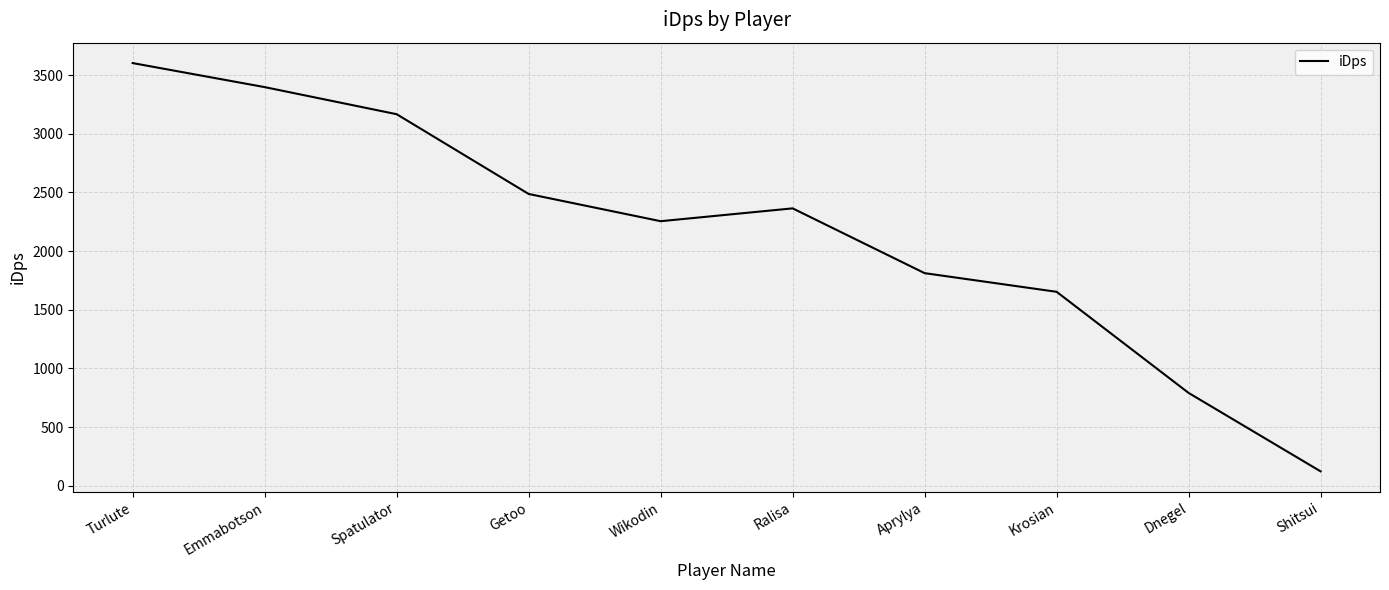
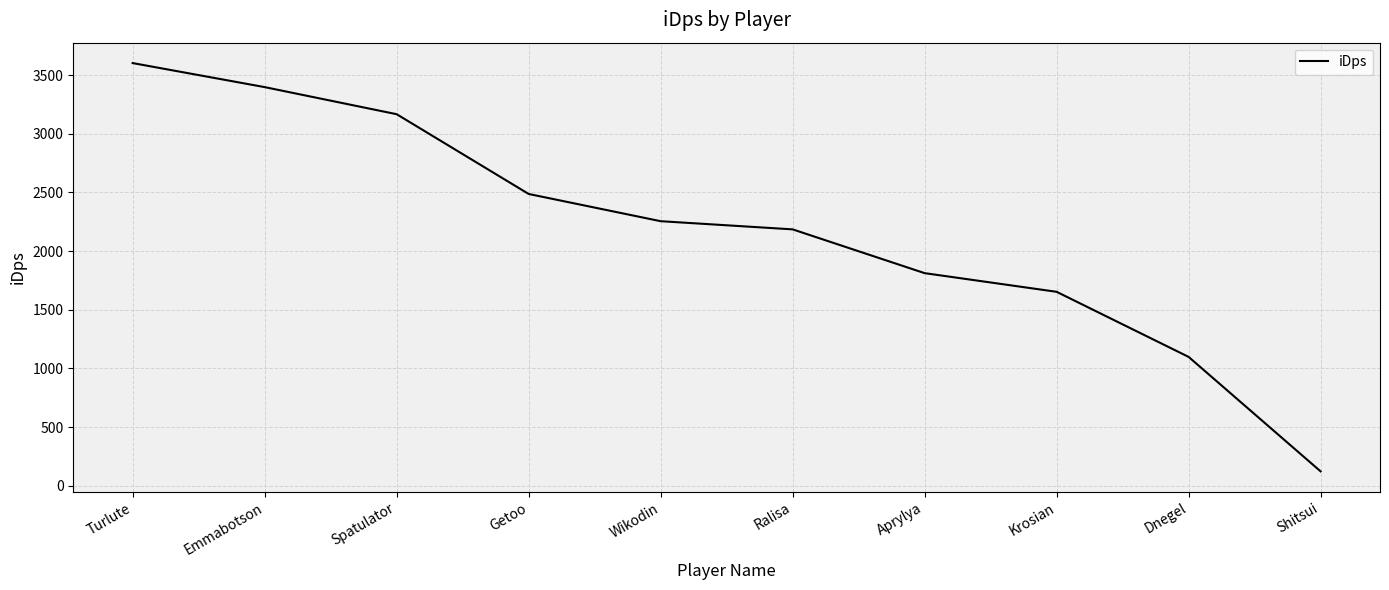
Ralisa: 2360 -> 2190
Dnegel: 790 -> 1100
